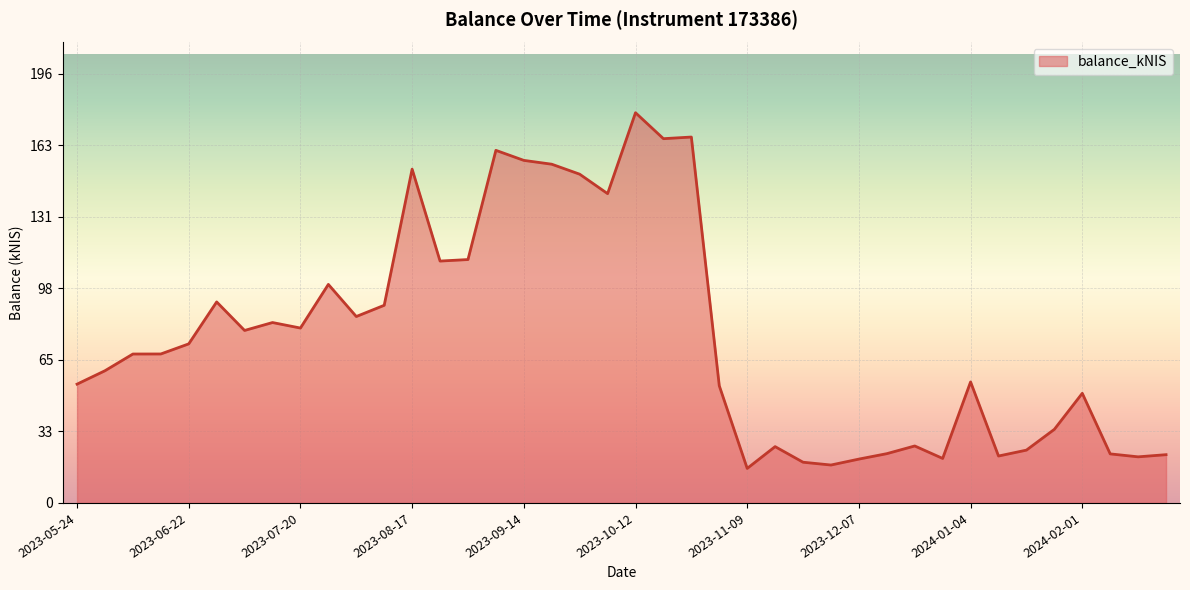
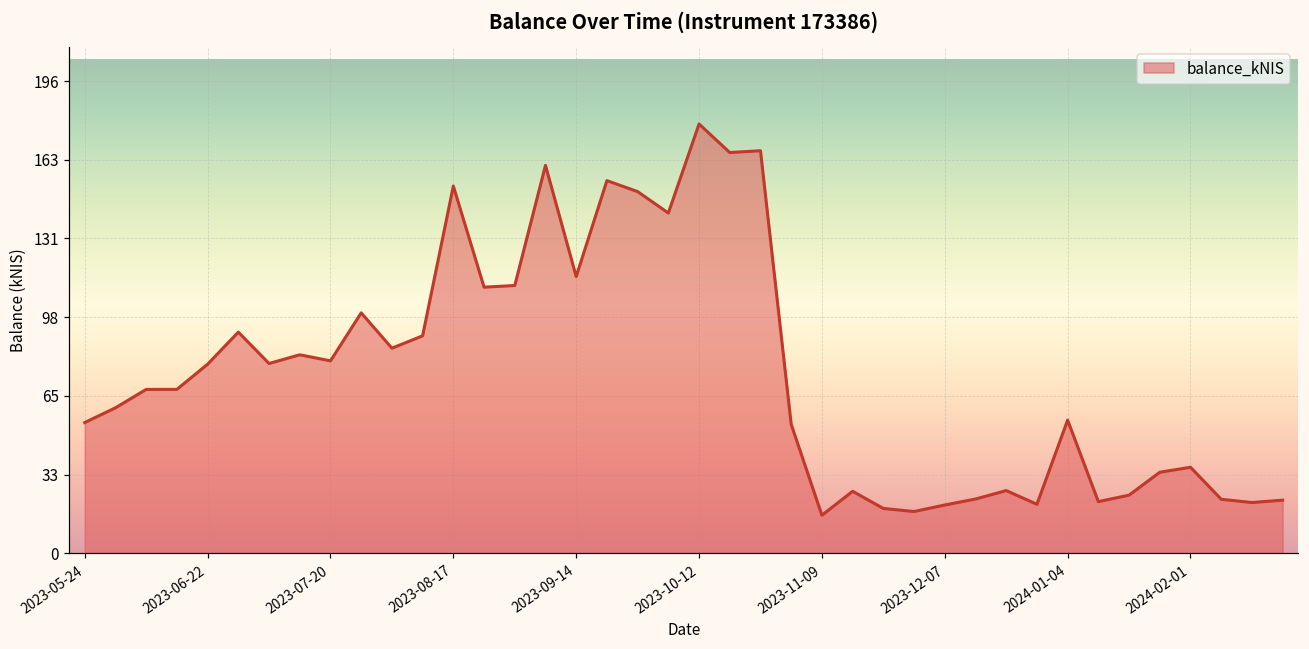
2023-06-22: 73 -> 79
2023-09-14: 157 -> 115
2024-02-01: 50 -> 36
